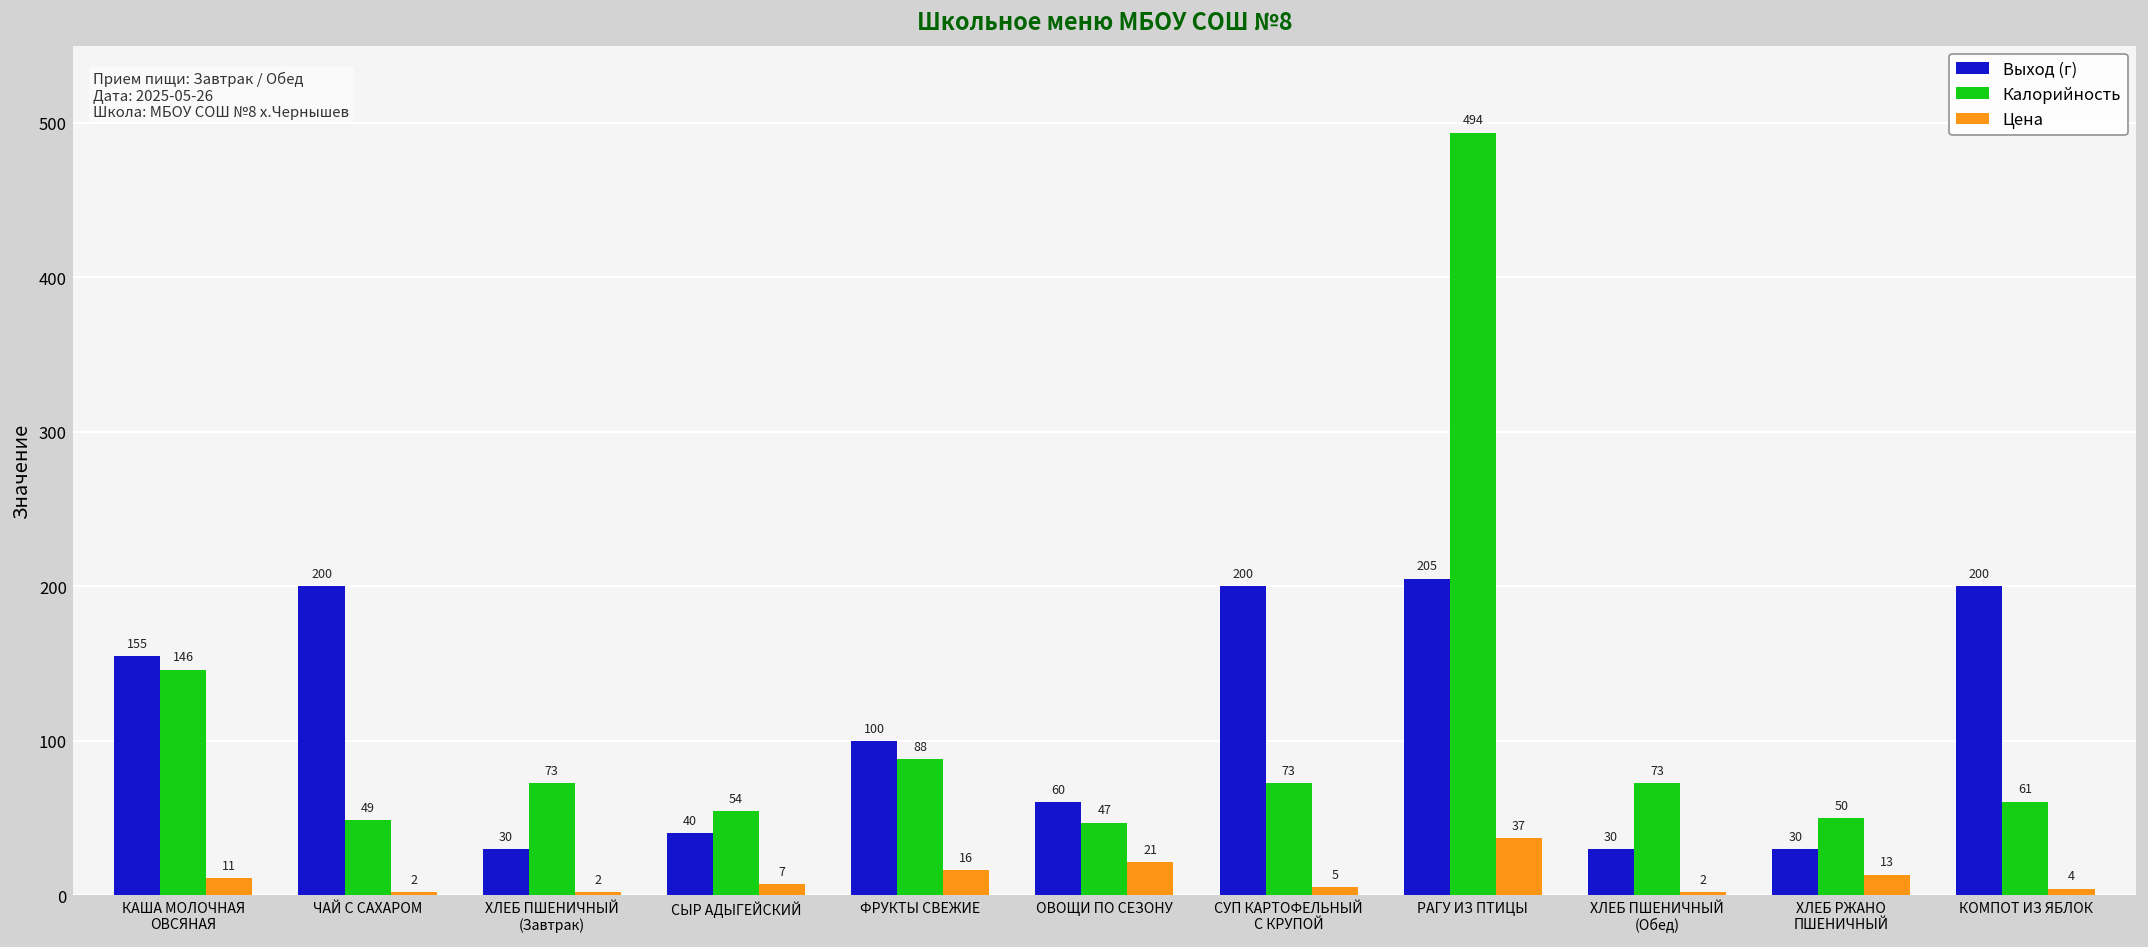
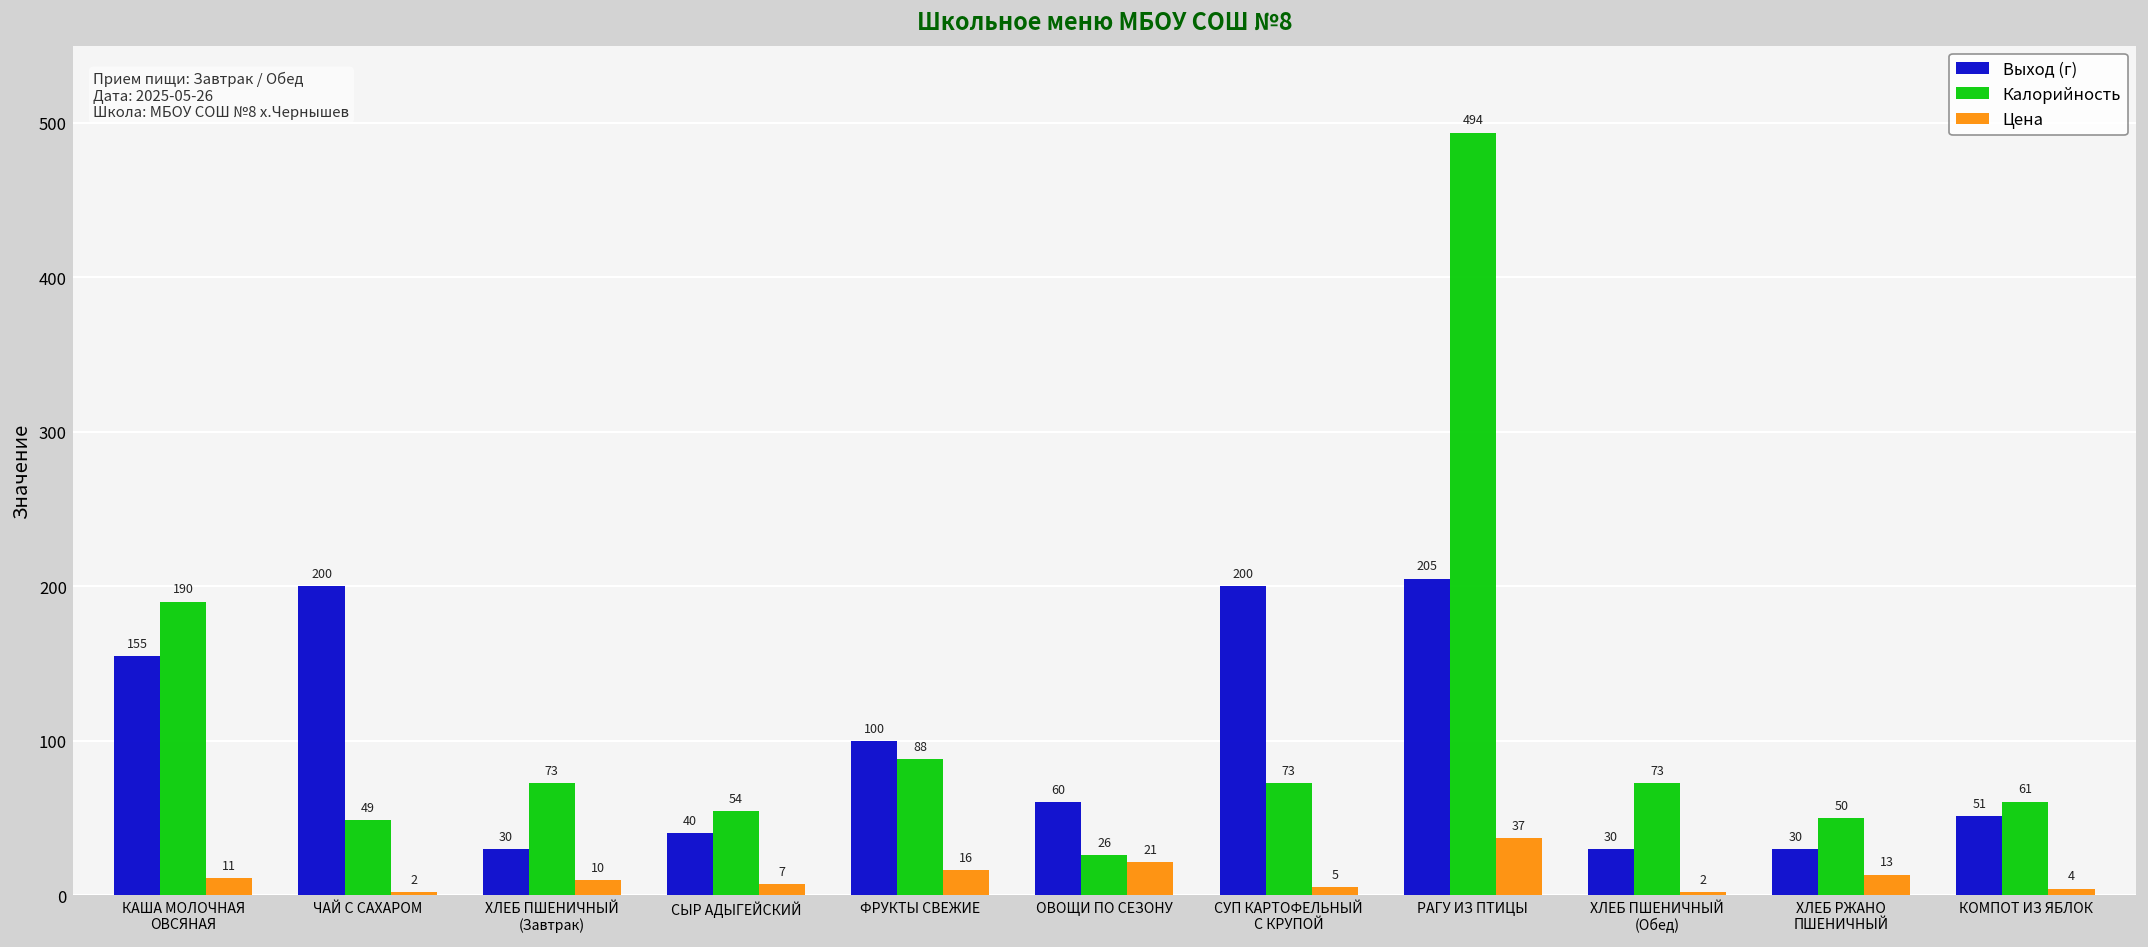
Калорийность, КАША МОЛОЧНАЯ ОВСЯНАЯ: 146 -> 190
Цена, ХЛЕБ ПШЕНИЧНЫЙ (Завтрак): 2 -> 10
Калорийность, ОВОЩИ ПО СЕЗОНУ: 47 -> 26
Выход (г), КОМПОТ ИЗ ЯБЛОК: 200 -> 51
